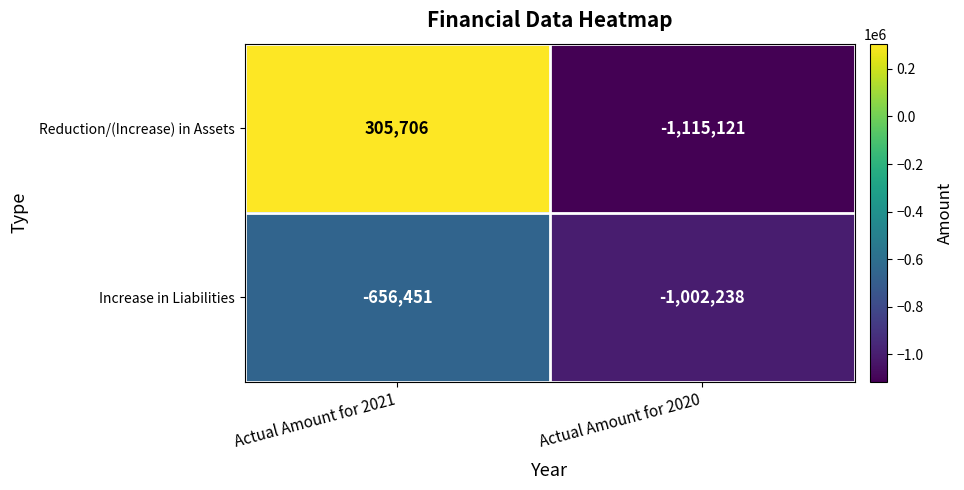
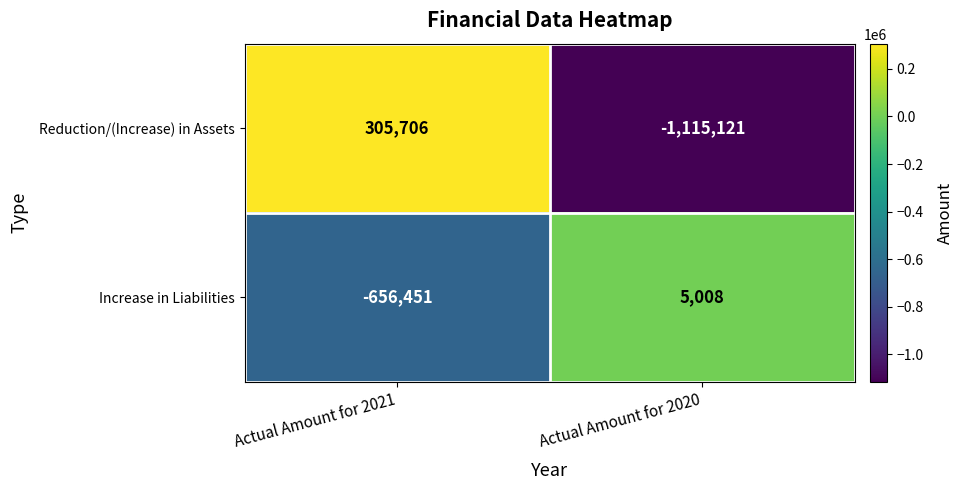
Increase in Liabilities, Actual Amount for 2020: -1,002,238 -> 5,008
